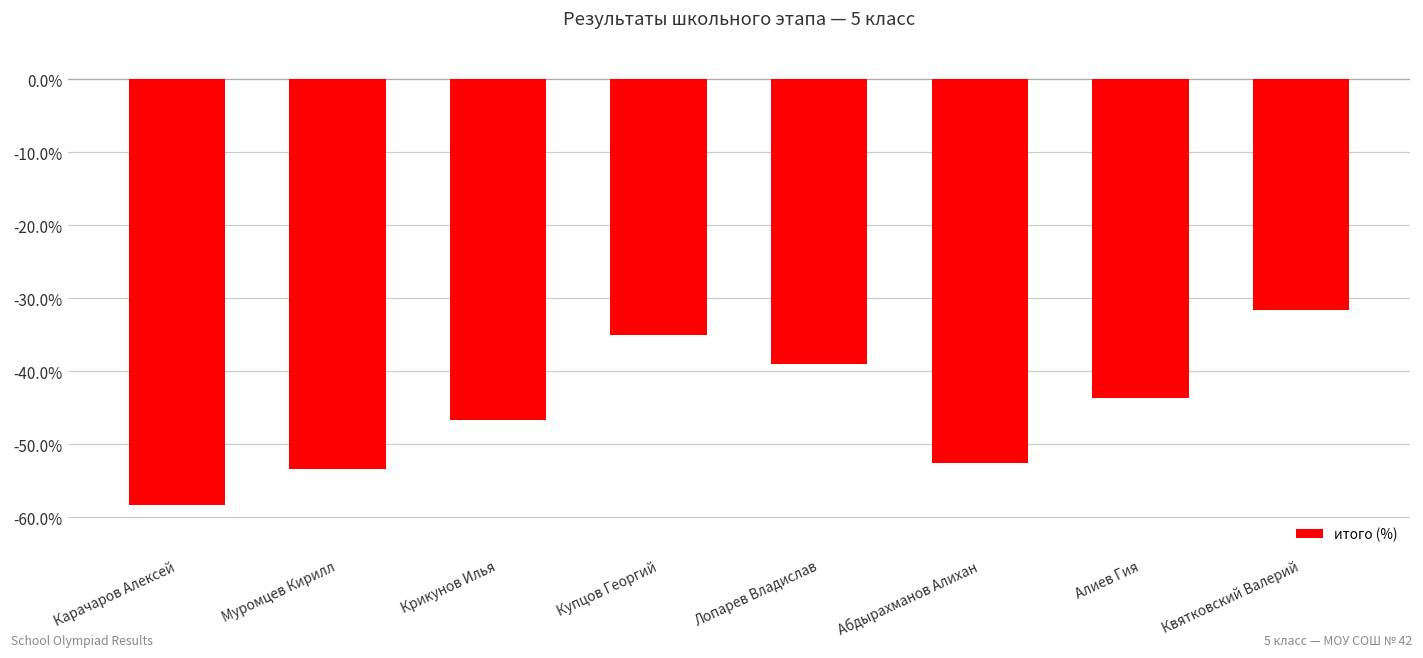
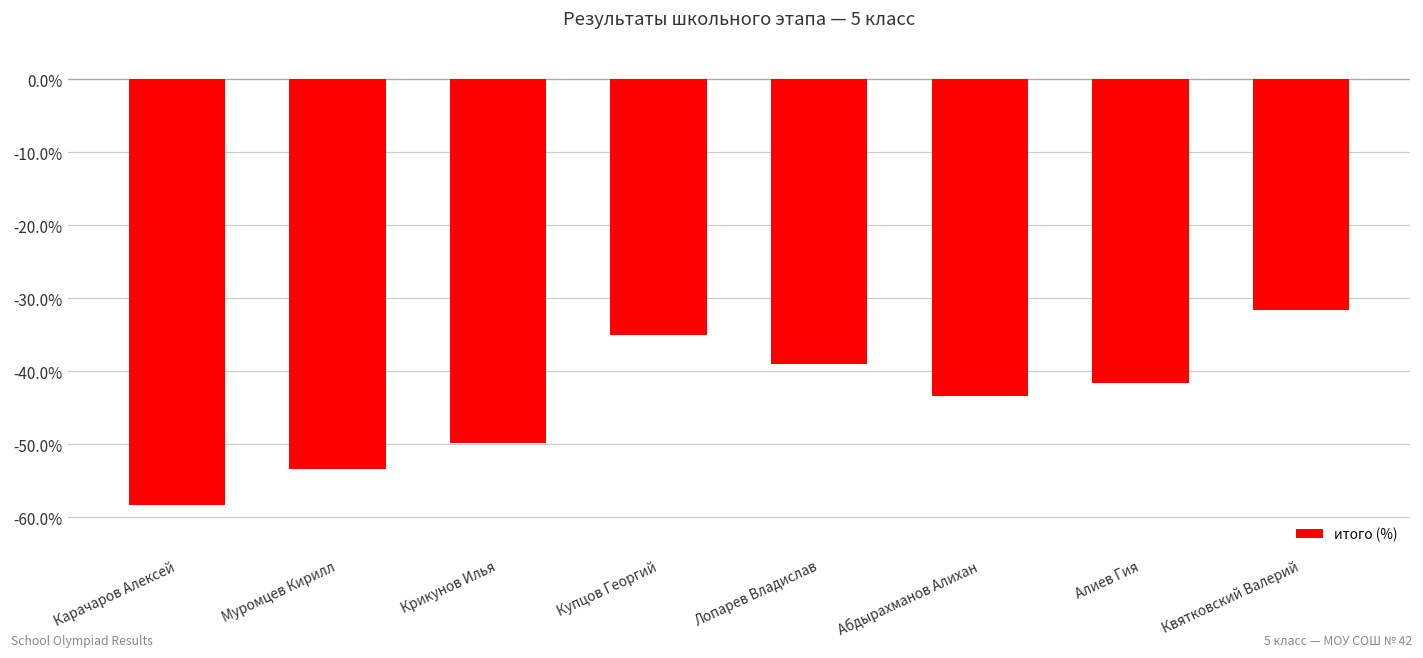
Крикунов Илья: -47% -> -50%
Абдырахманов Алихан: -53% -> -43%
Алиев Гия: -44% -> -42%
